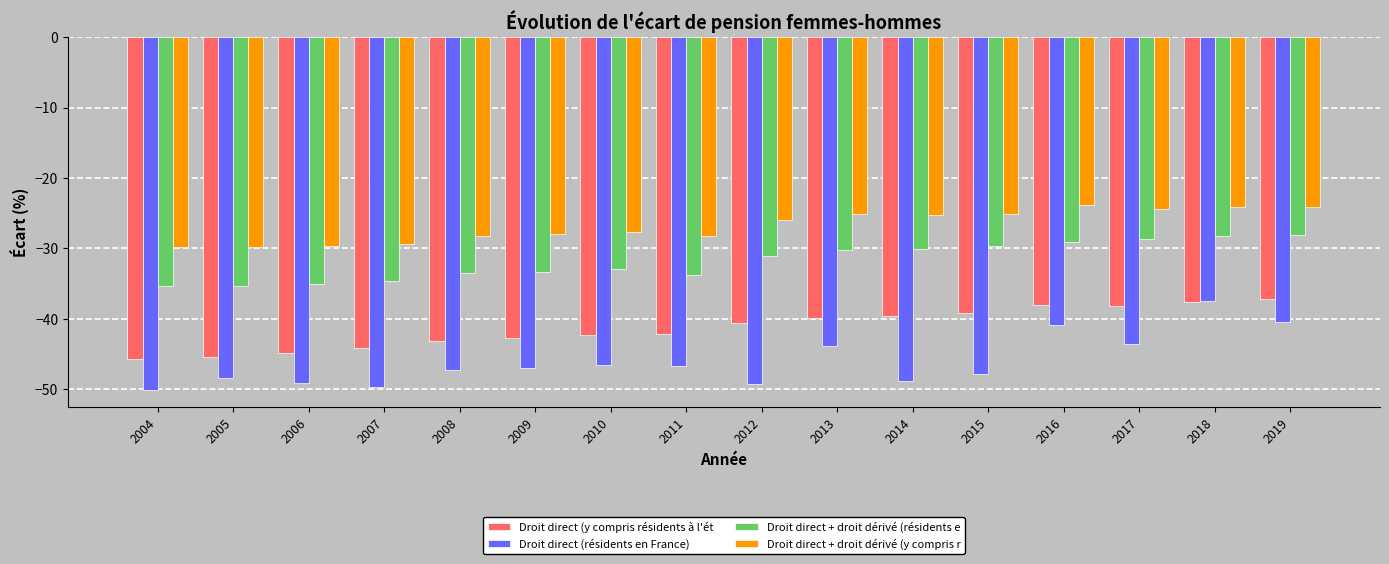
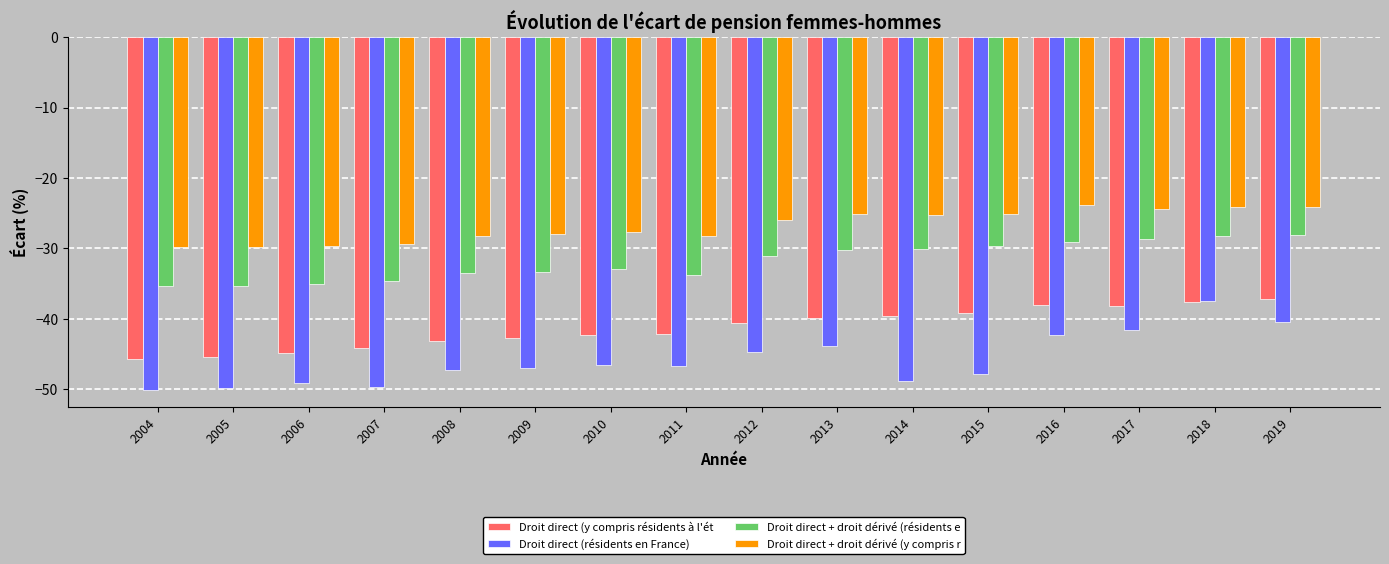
Droit direct (résidents en France), 2005: -48 -> -50
Droit direct (résidents en France), 2012: -49 -> -45
Droit direct (résidents en France), 2016: -41 -> -42
Droit direct (résidents en France), 2017: -44 -> -42
